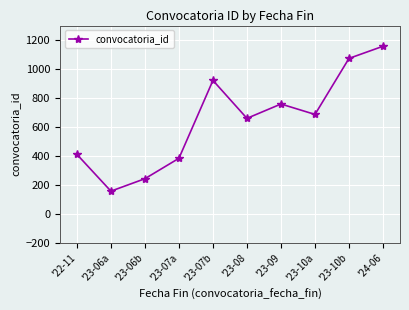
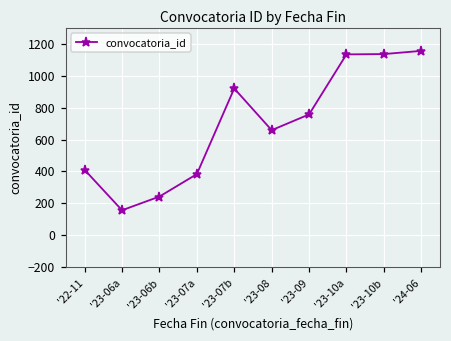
'23-10a: 690 -> 1140
'23-10b: 1070 -> 1140
